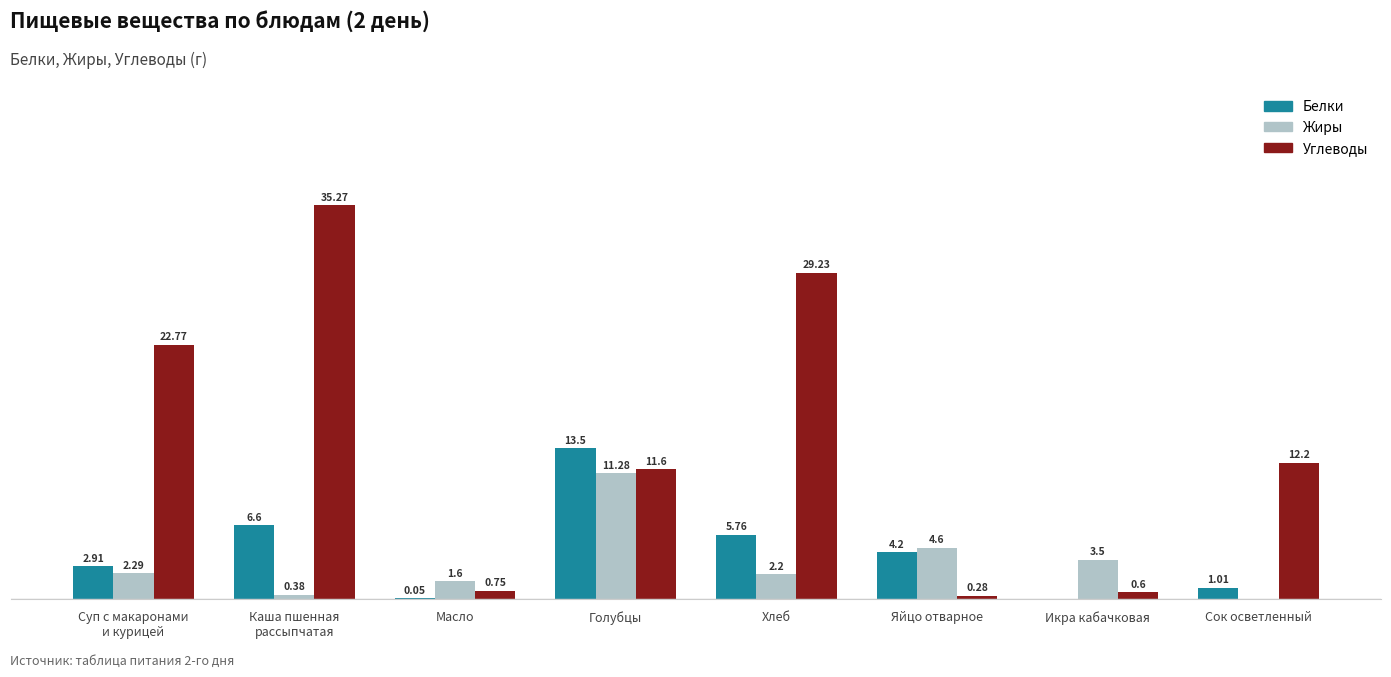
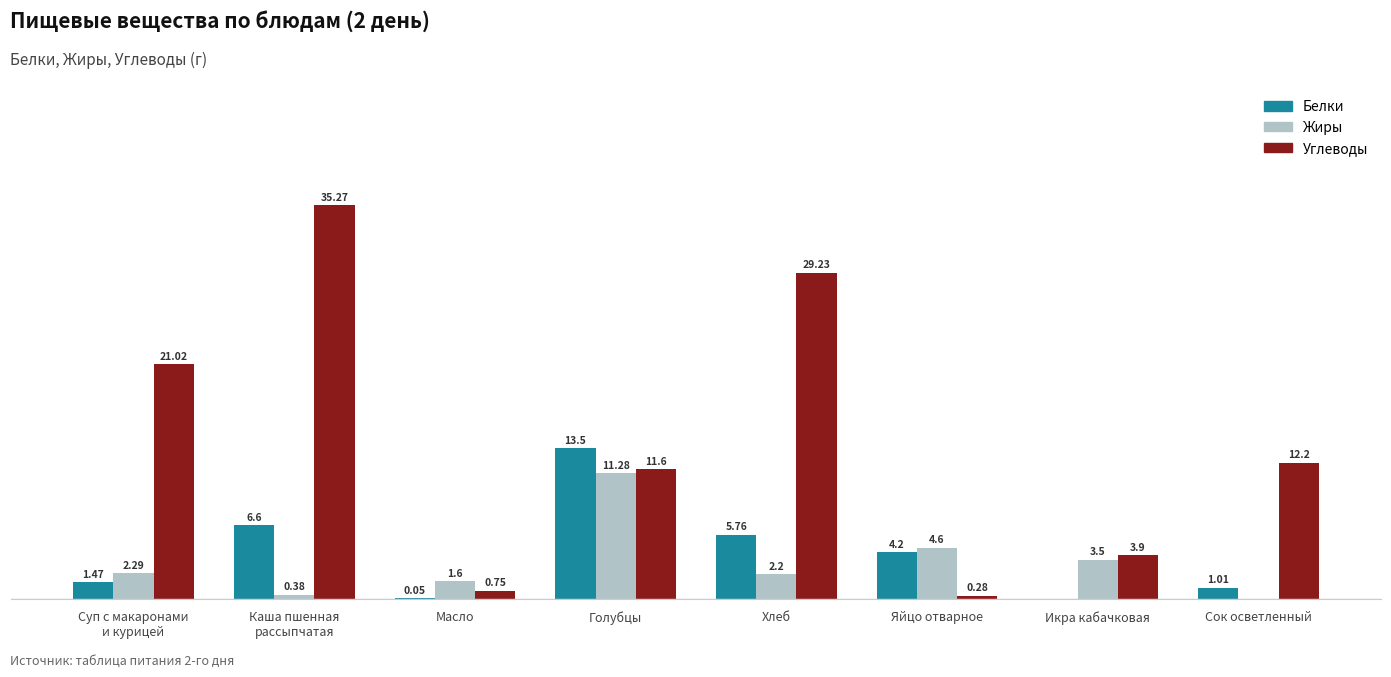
Белки, Суп с макаронами и курицей: 2.91 -> 1.47
Углеводы, Суп с макаронами и курицей: 22.77 -> 21.02
Углеводы, Икра кабачковая: 0.6 -> 3.9
